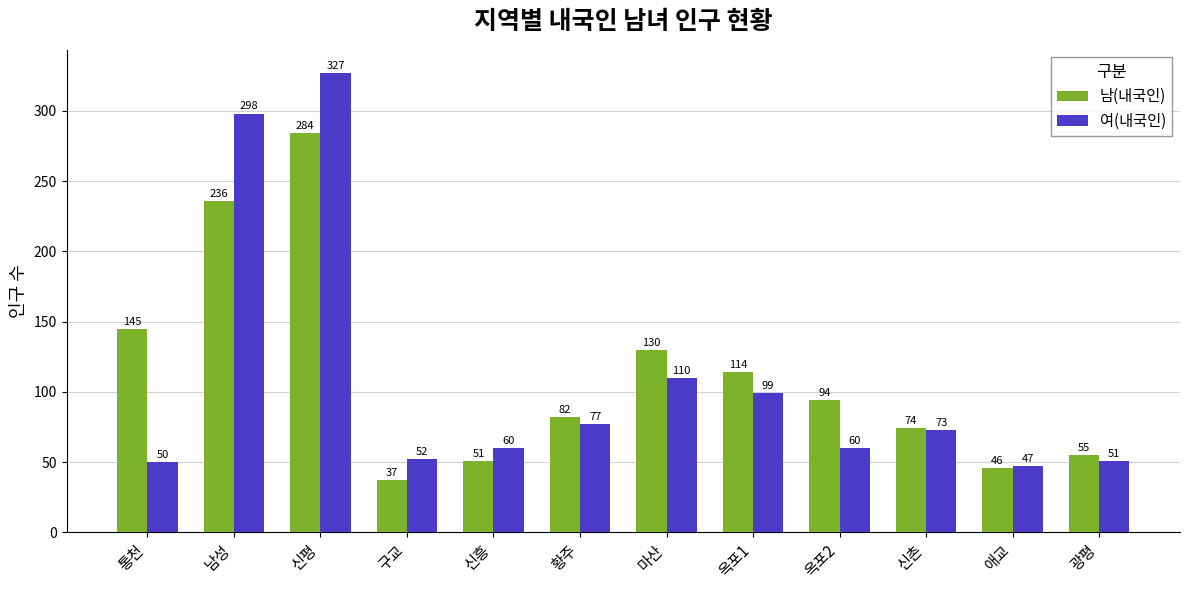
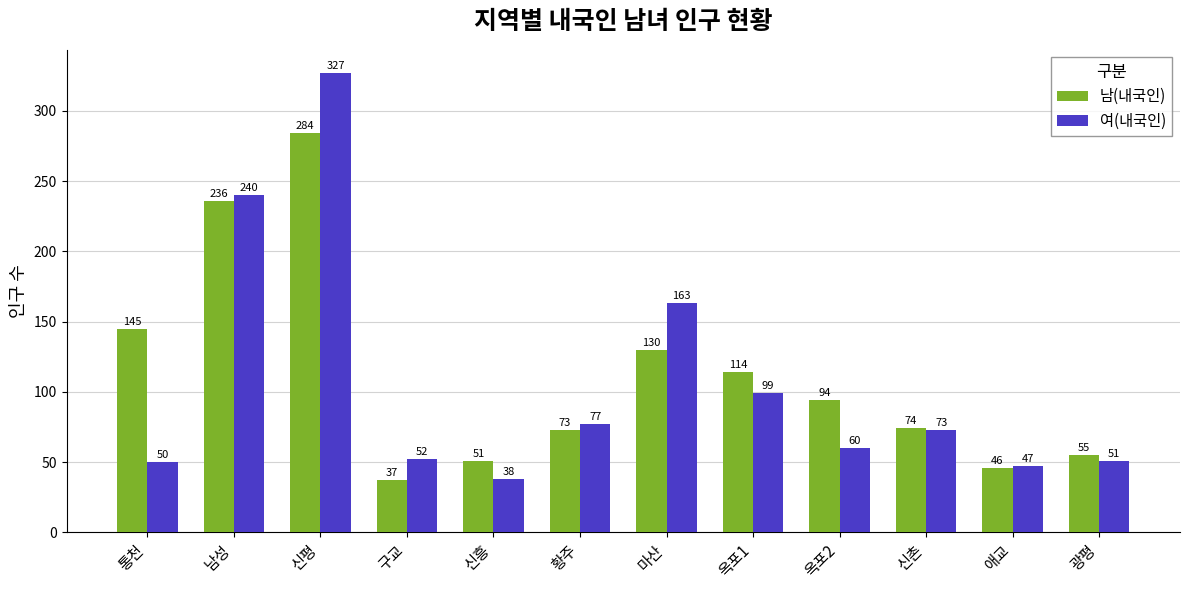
여(내국인), 남성: 298 -> 240
여(내국인), 신흥: 60 -> 38
남(내국인), 황주: 82 -> 73
여(내국인), 마산: 110 -> 163
